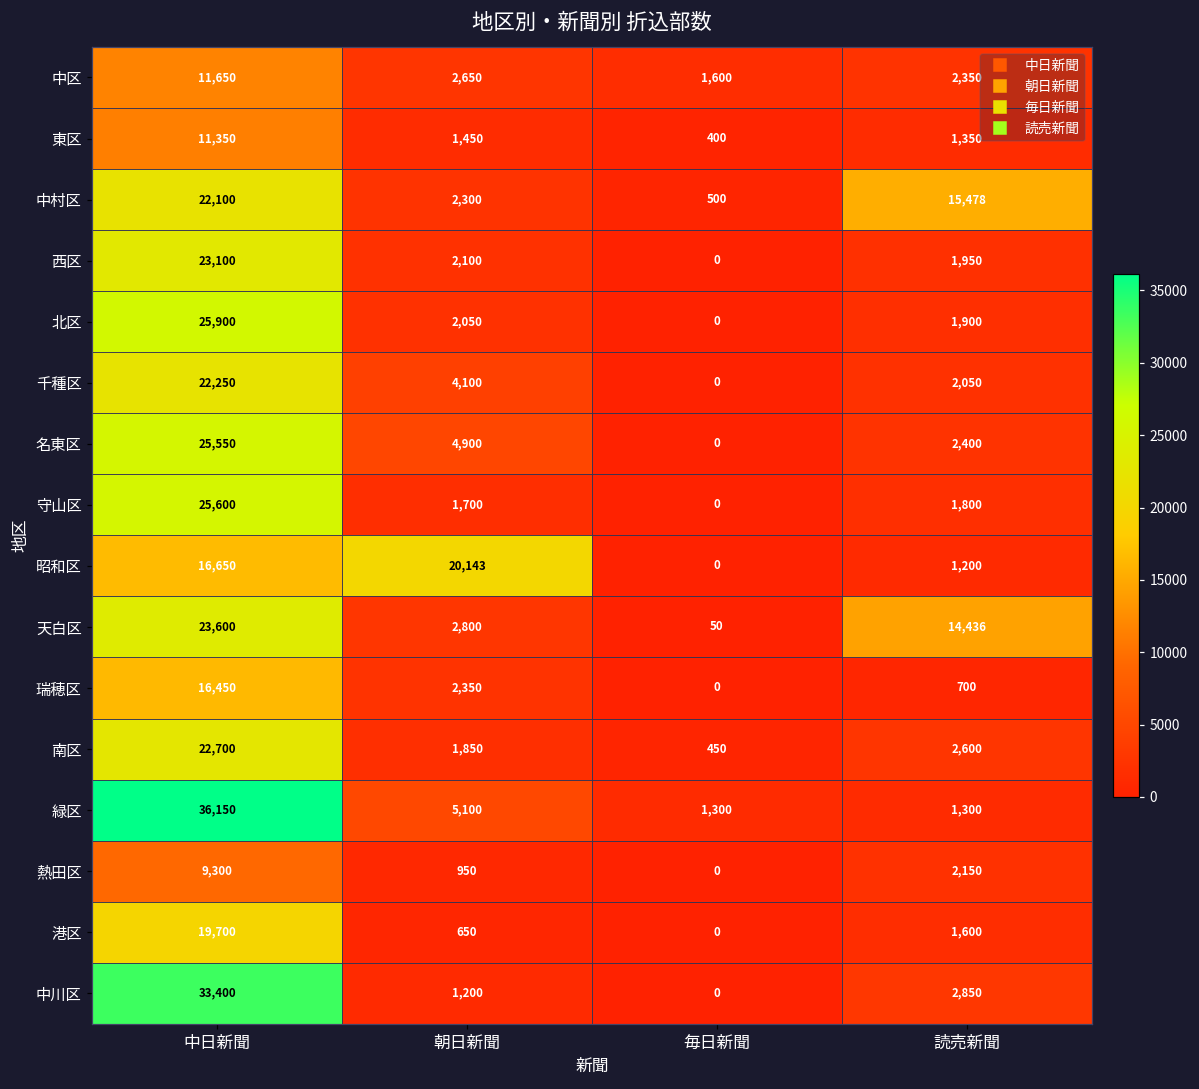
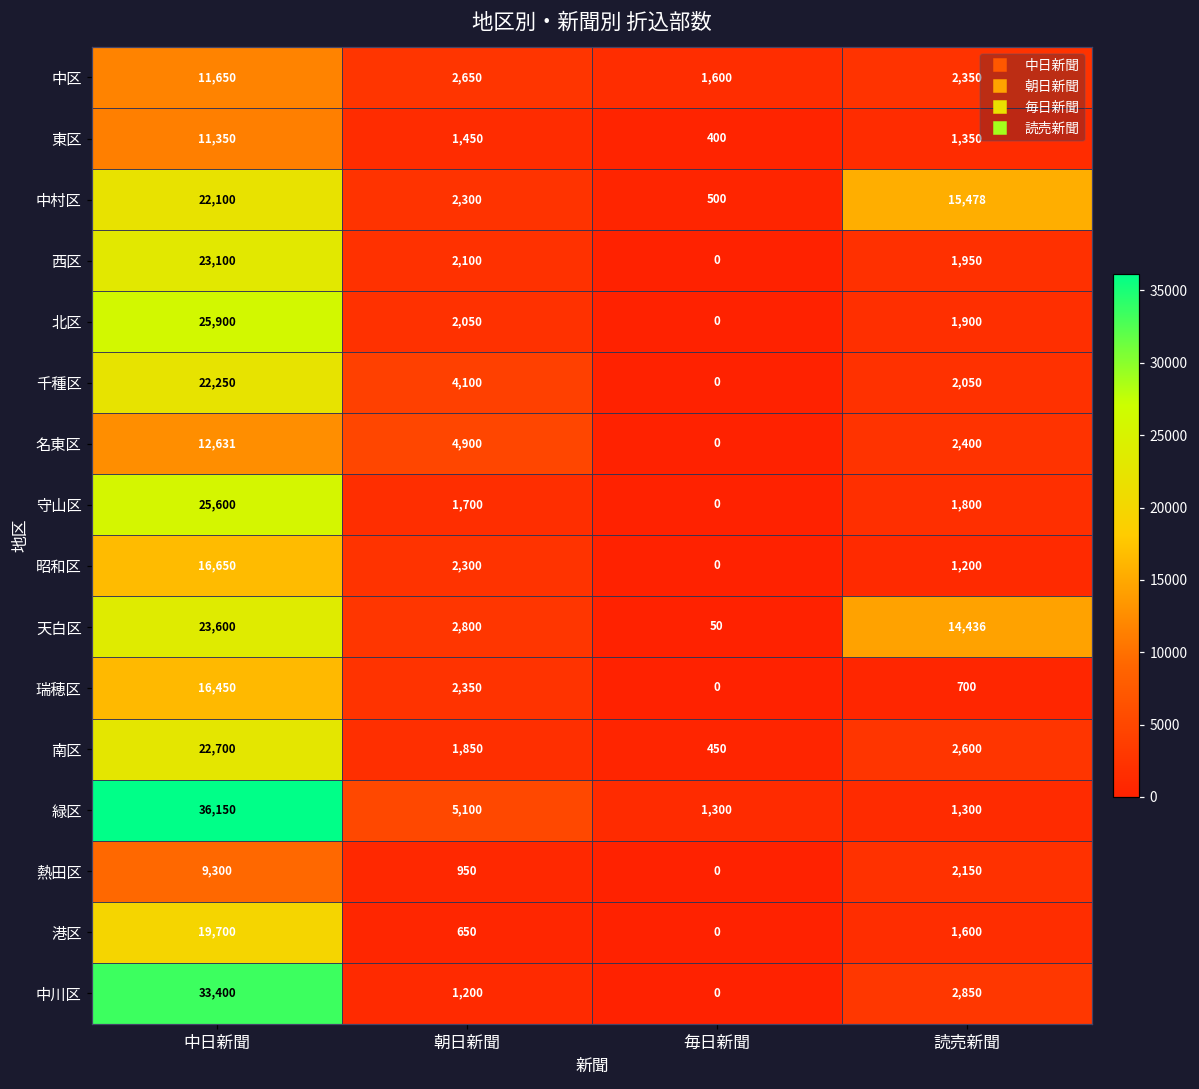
名東区, 中日新聞: 25,550 -> 12,631
昭和区, 朝日新聞: 20,143 -> 2,300
